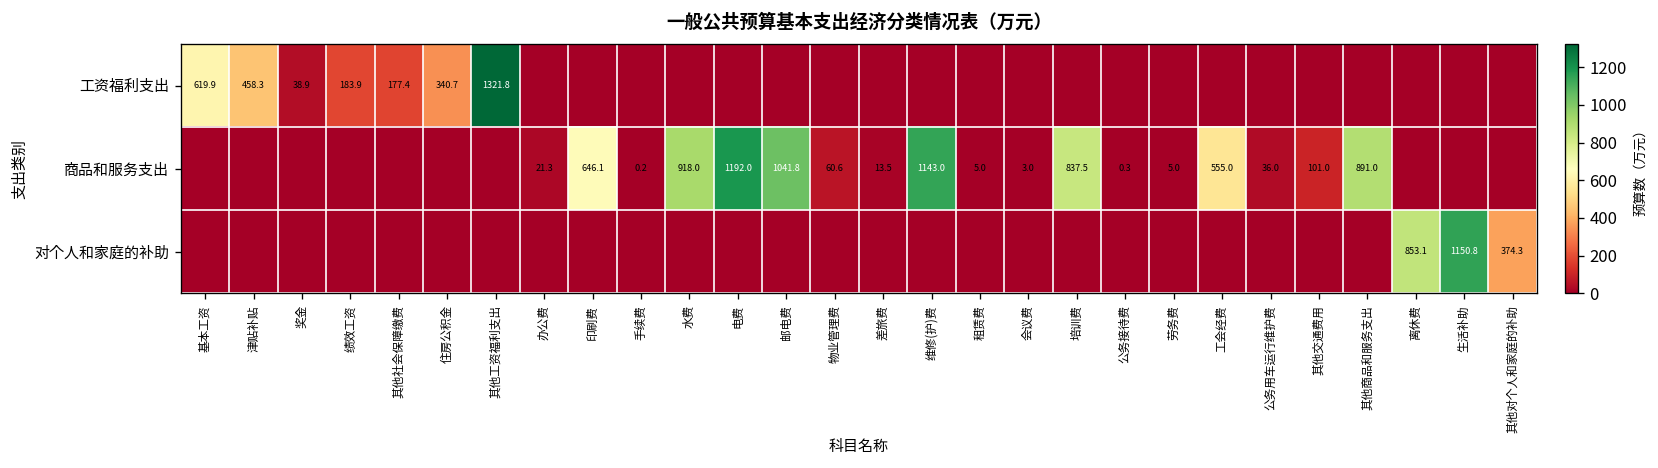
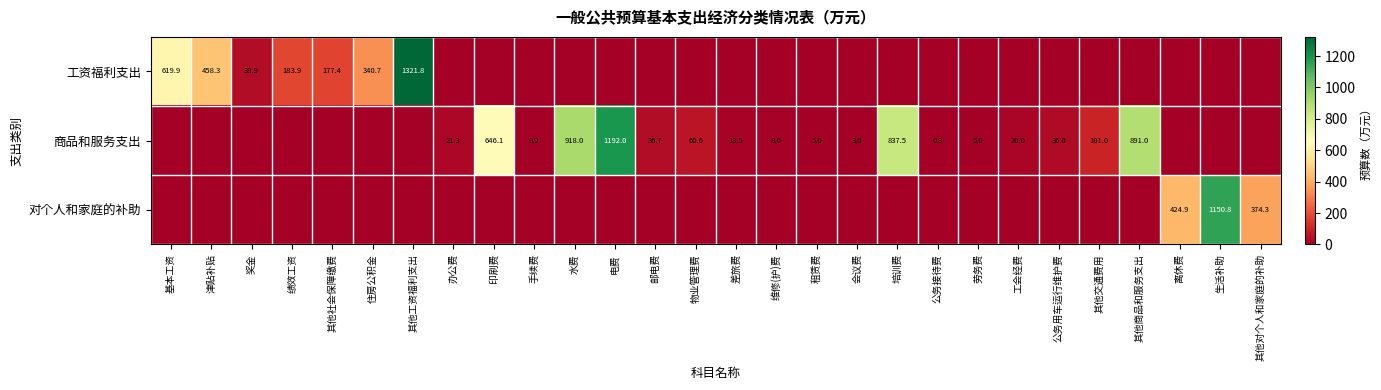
商品和服务支出, 邮电费: 1041.8 -> 36.7
商品和服务支出, 维修(护)费: 1143.0 -> 8.0
商品和服务支出, 工会经费: 555.0 -> 20.0
对个人和家庭的补助, 离休费: 853.1 -> 424.9
